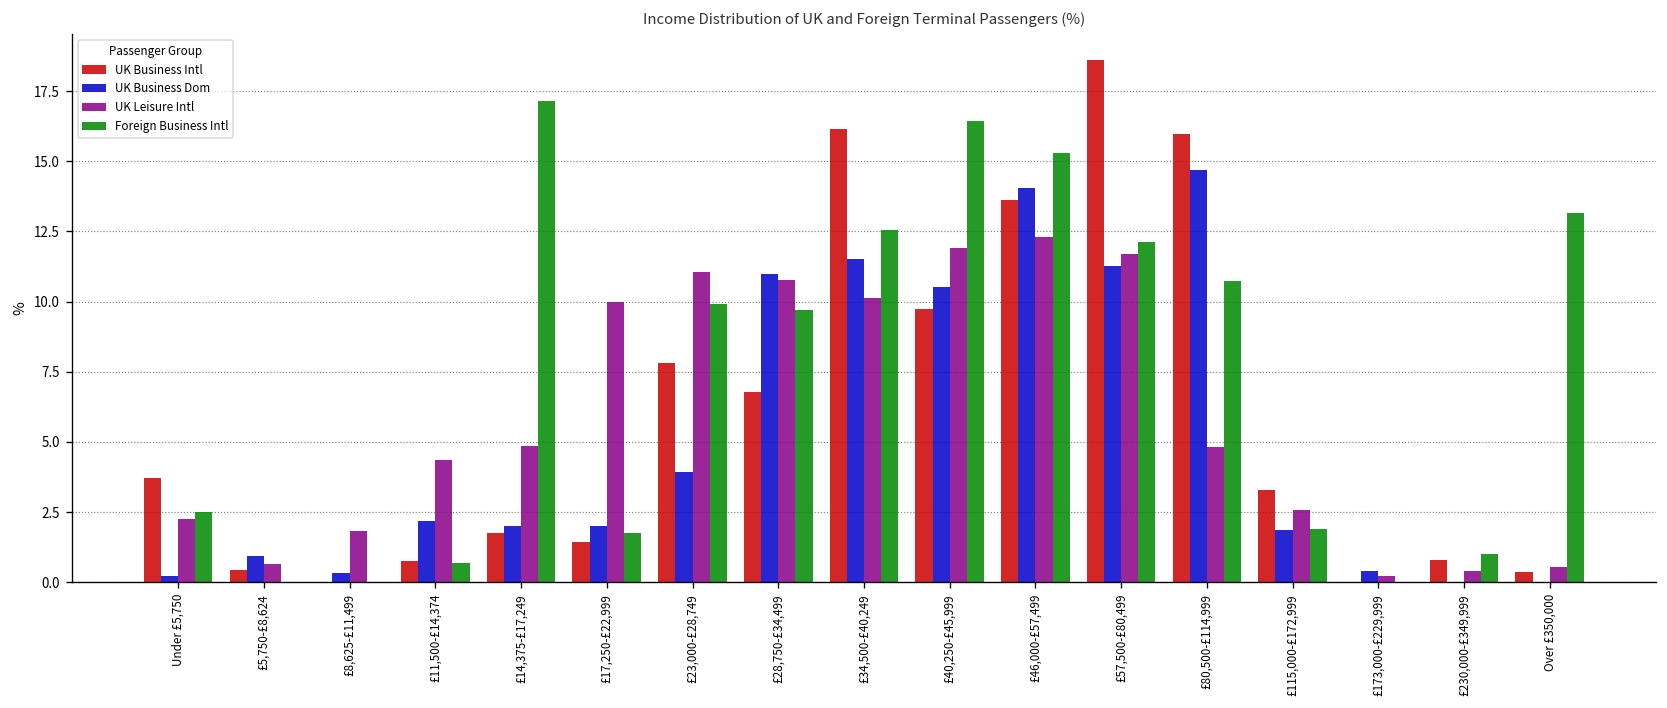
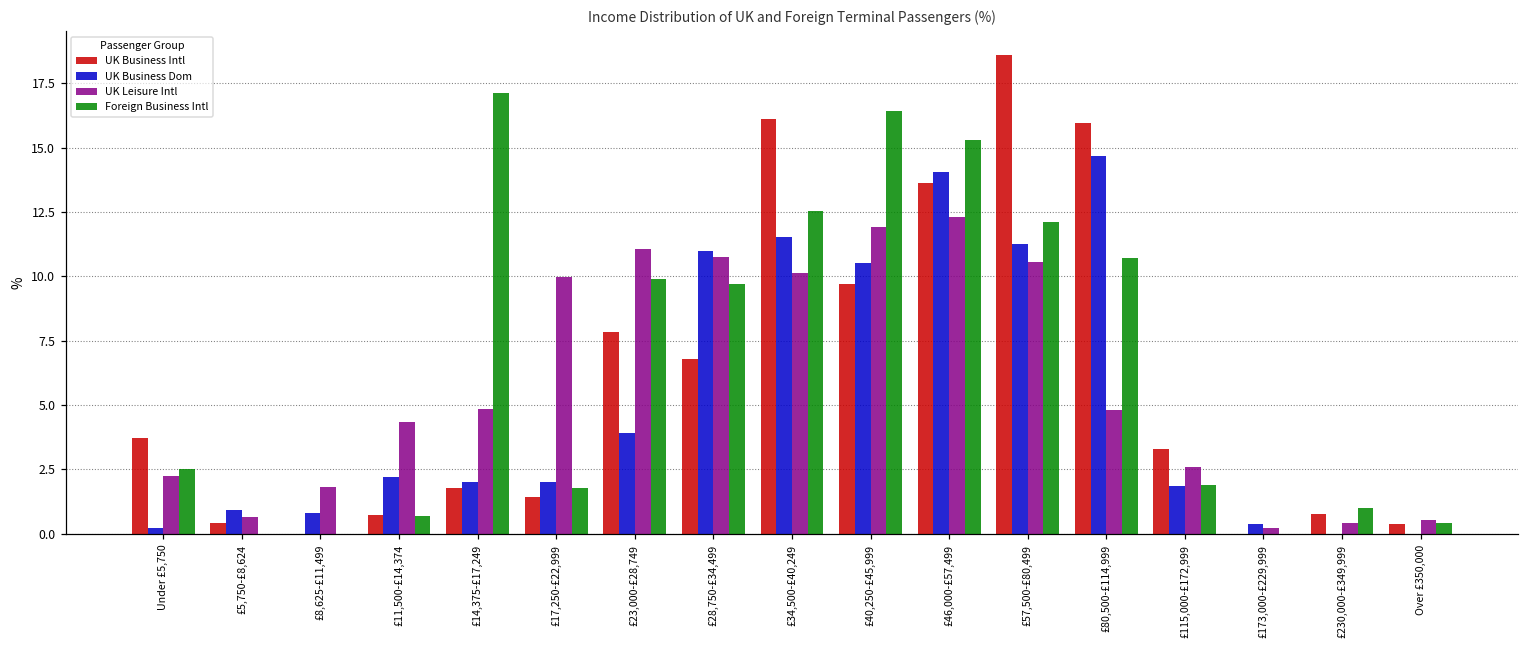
UK Business Dom, £8,625-£11,499: 0.3 -> 0.8
UK Leisure Intl, £57,500-£80,499: 11.7 -> 10.6
Foreign Business Intl, Over £350,000: 13.2 -> 0.4
